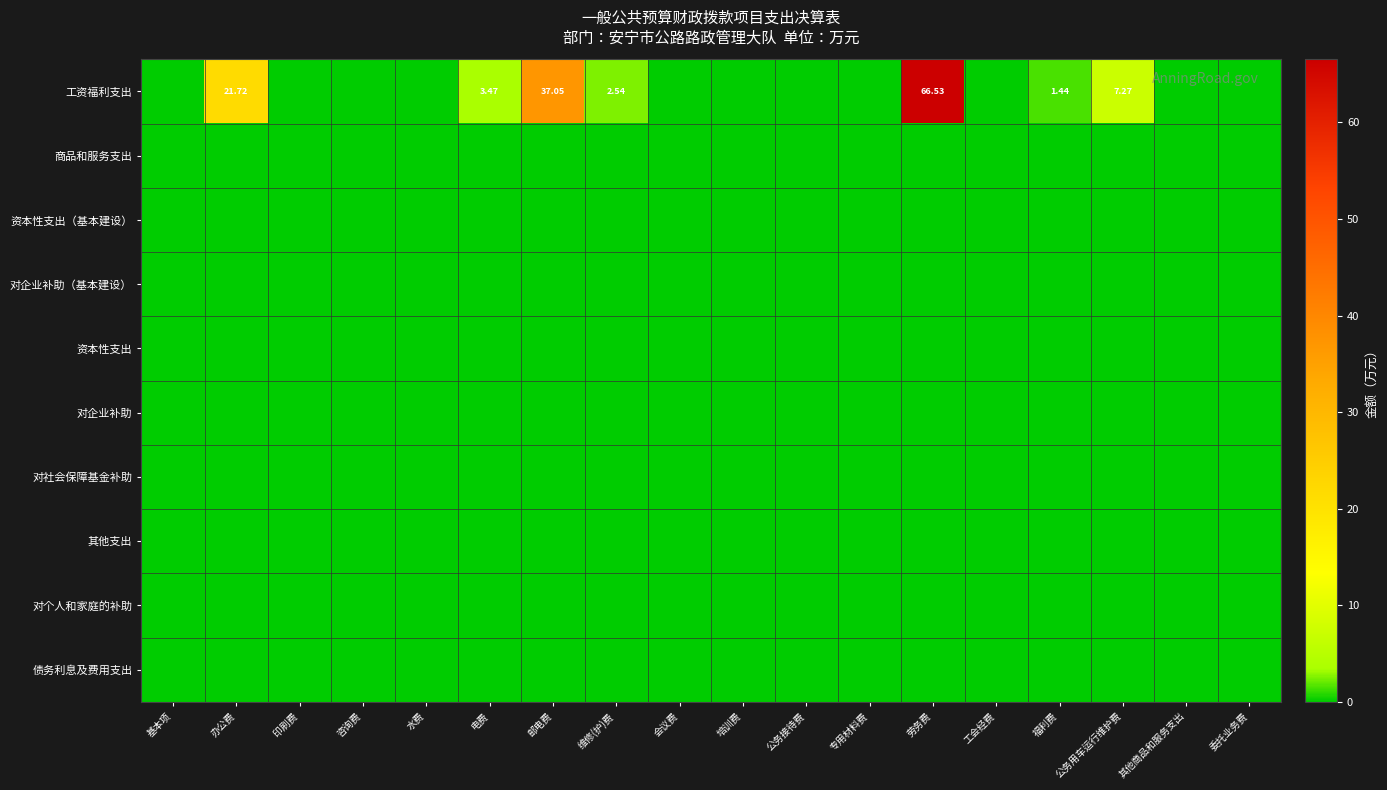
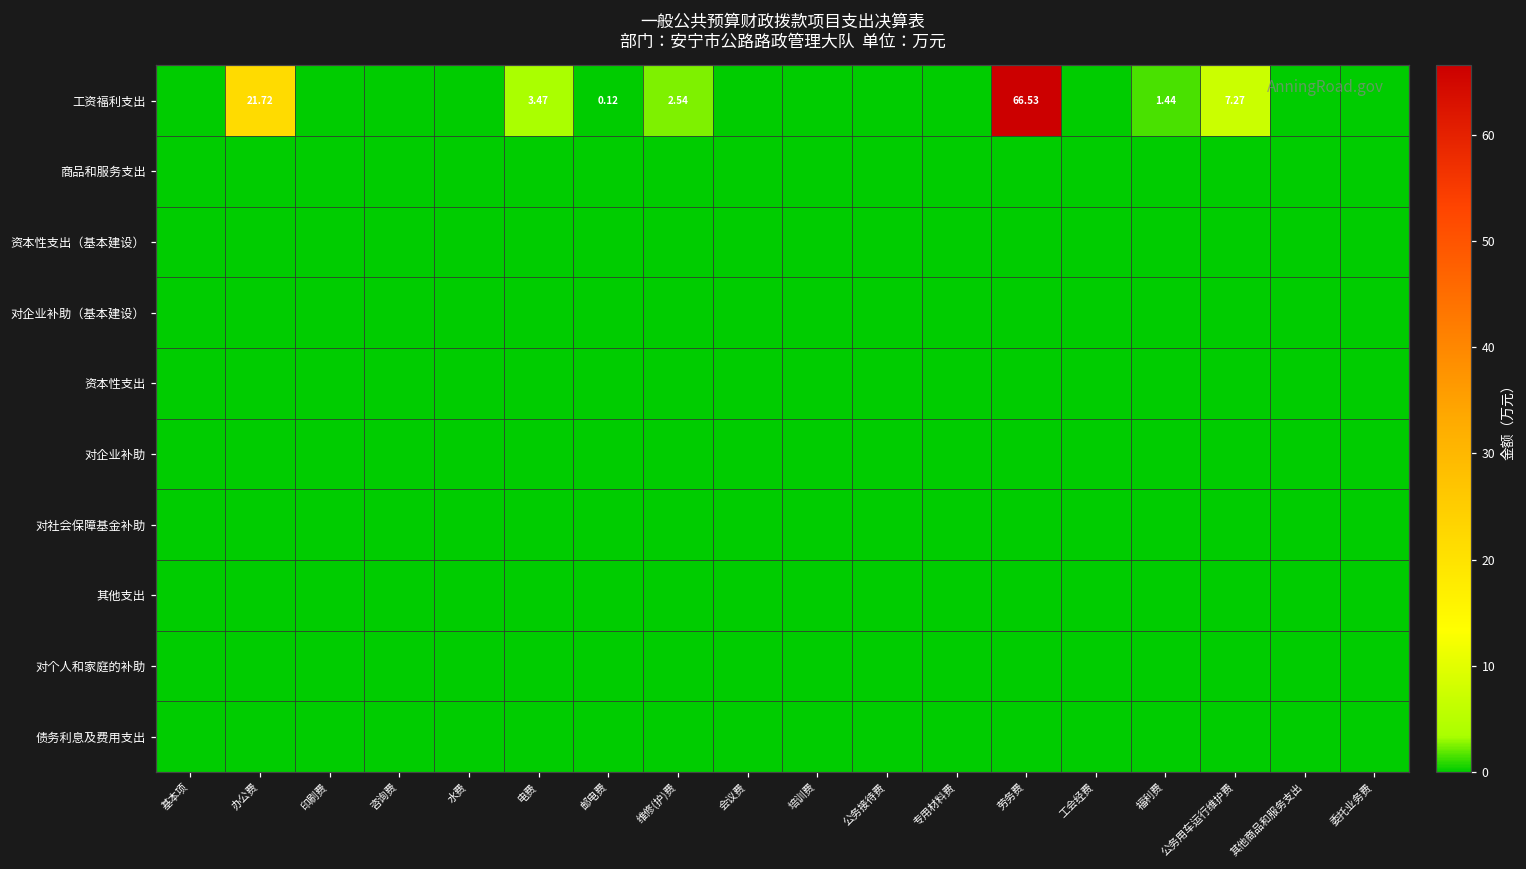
工资福利支出, 邮电费: 37.05 -> 0.12
